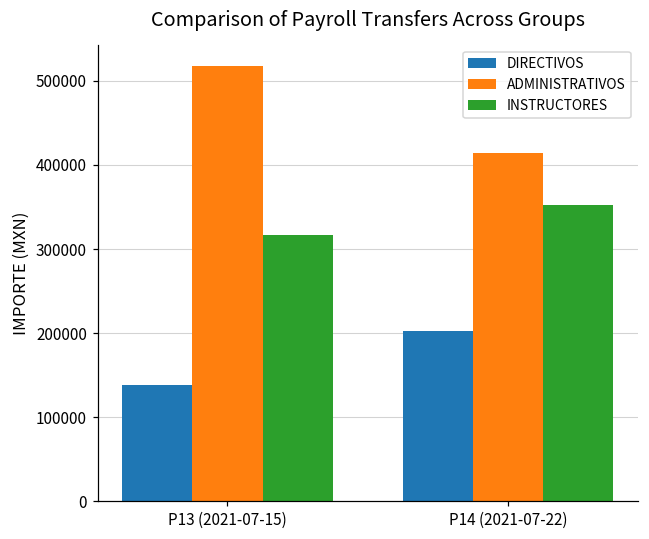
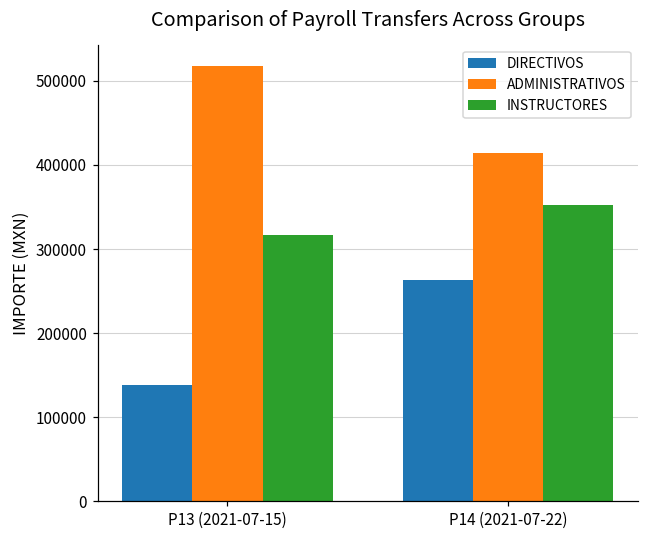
DIRECTIVOS, P14 (2021-07-22): 200000 -> 260000
